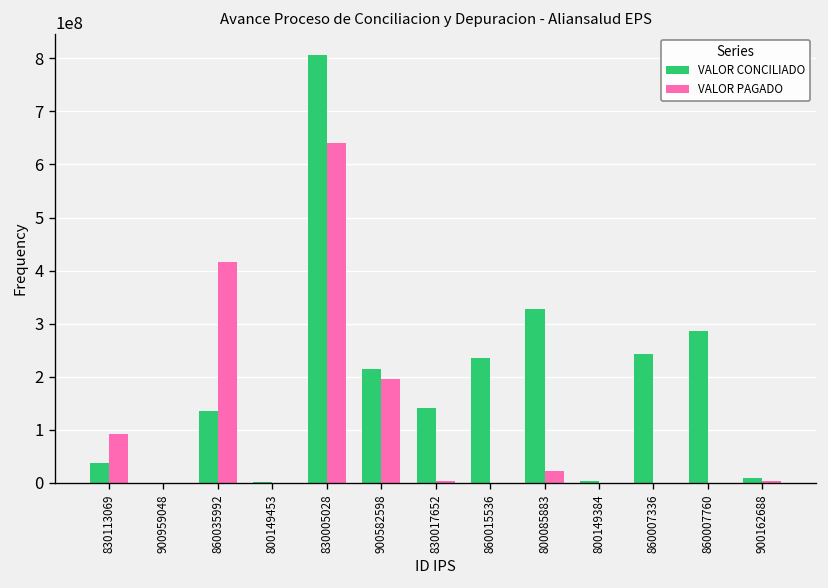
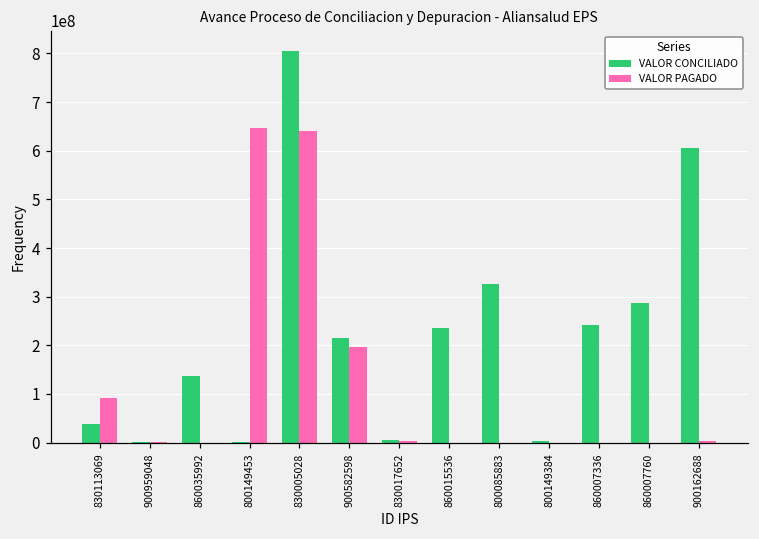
VALOR PAGADO, 860035992: 420000000 -> 0
VALOR PAGADO, 800149453: 0 -> 650000000
VALOR CONCILIADO, 830017652: 140000000 -> 0
VALOR PAGADO, 800085883: 20000000 -> 0
VALOR CONCILIADO, 900162688: 10000000 -> 610000000
